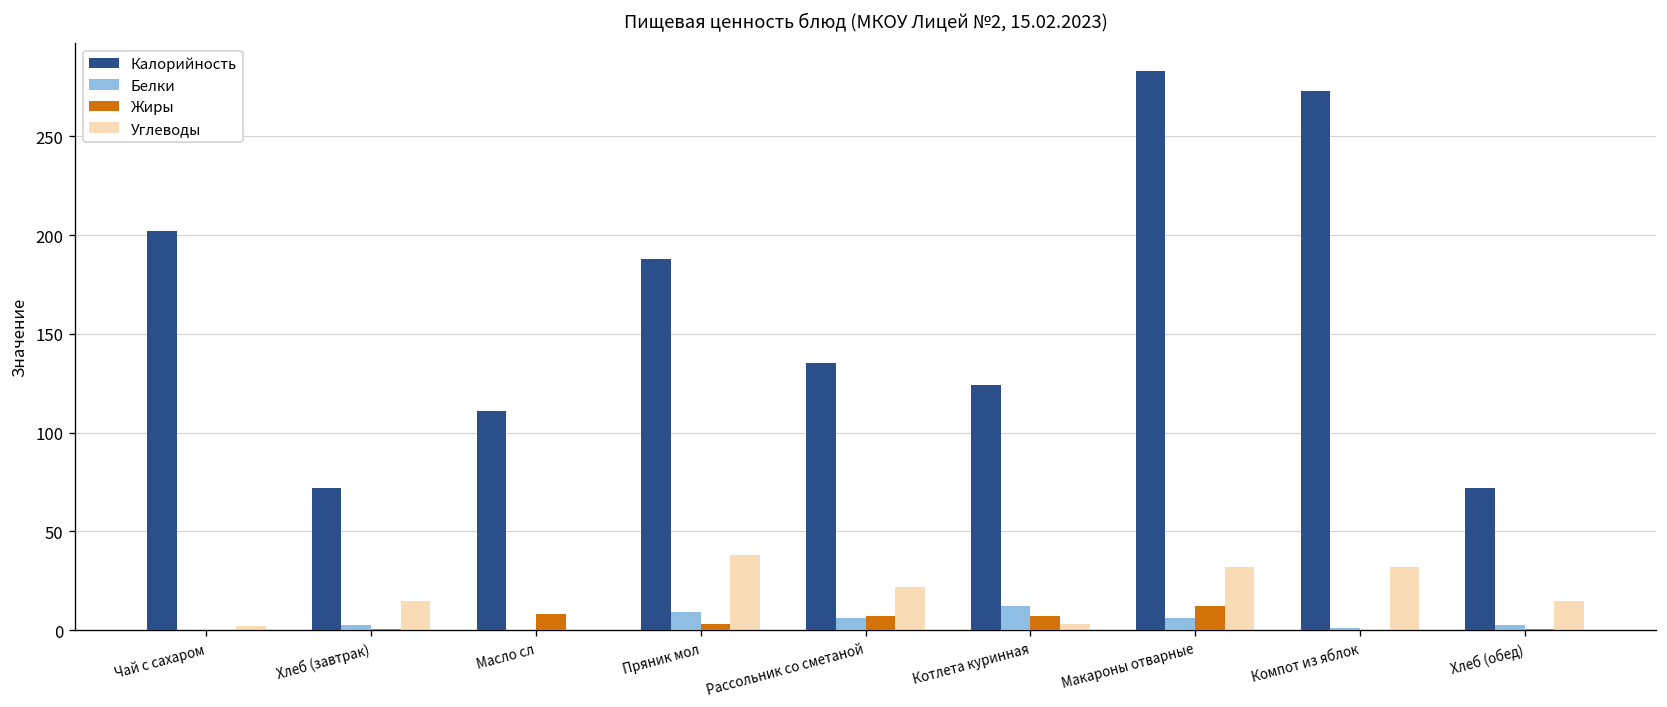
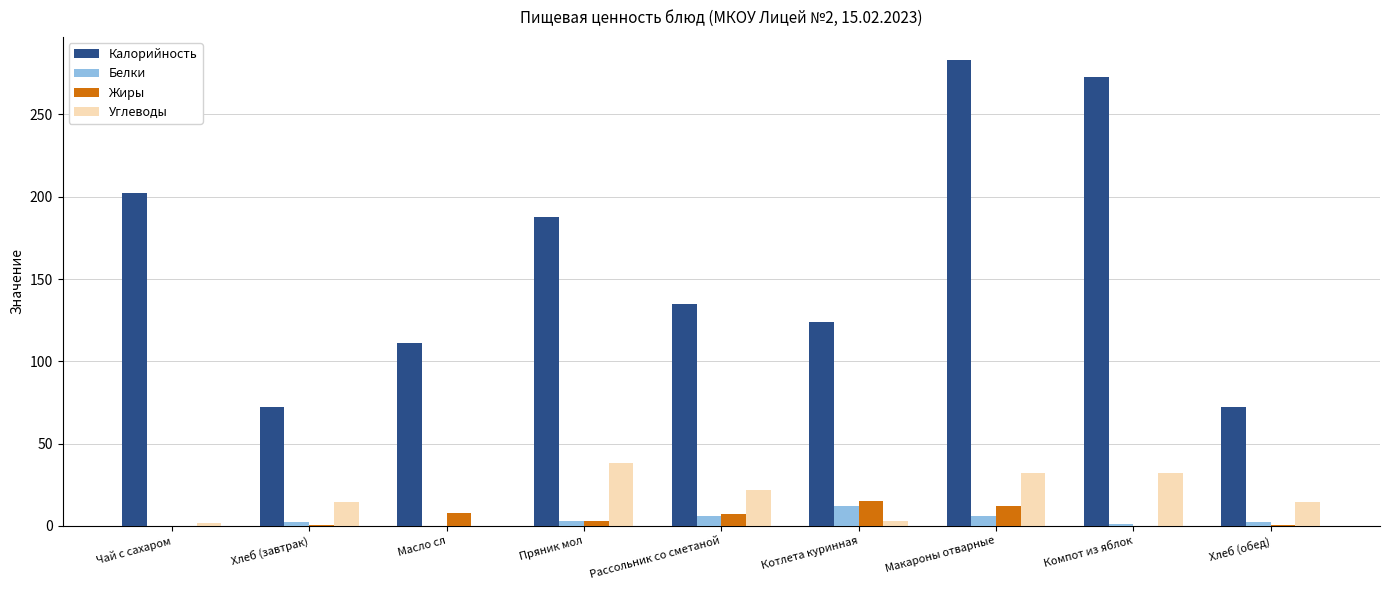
Белки, Пряник мол: 9 -> 3
Жиры, Котлета куринная: 7 -> 15
